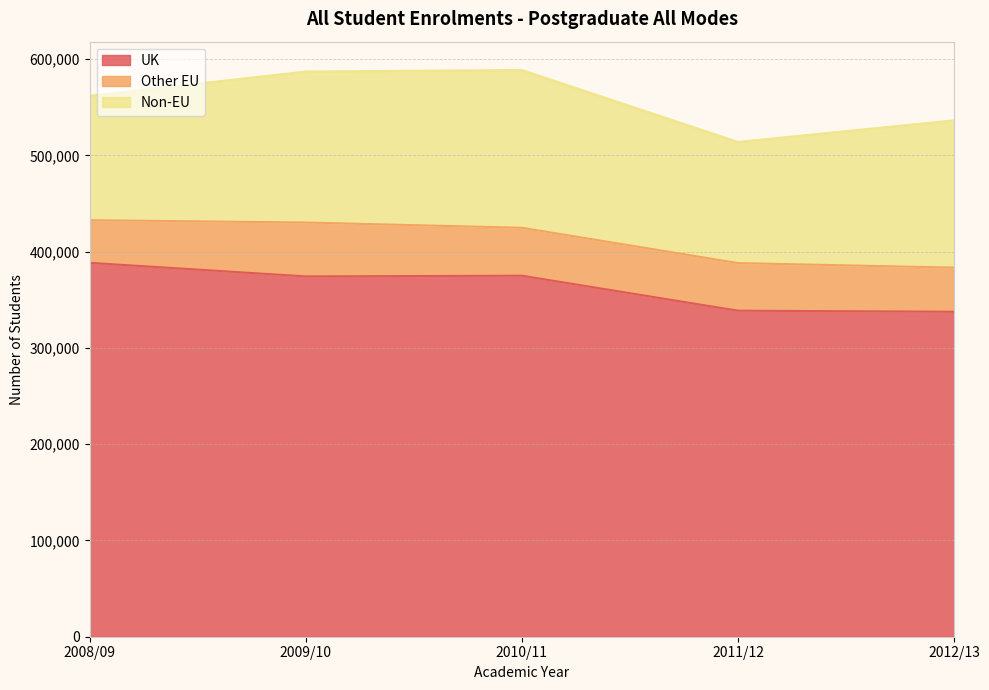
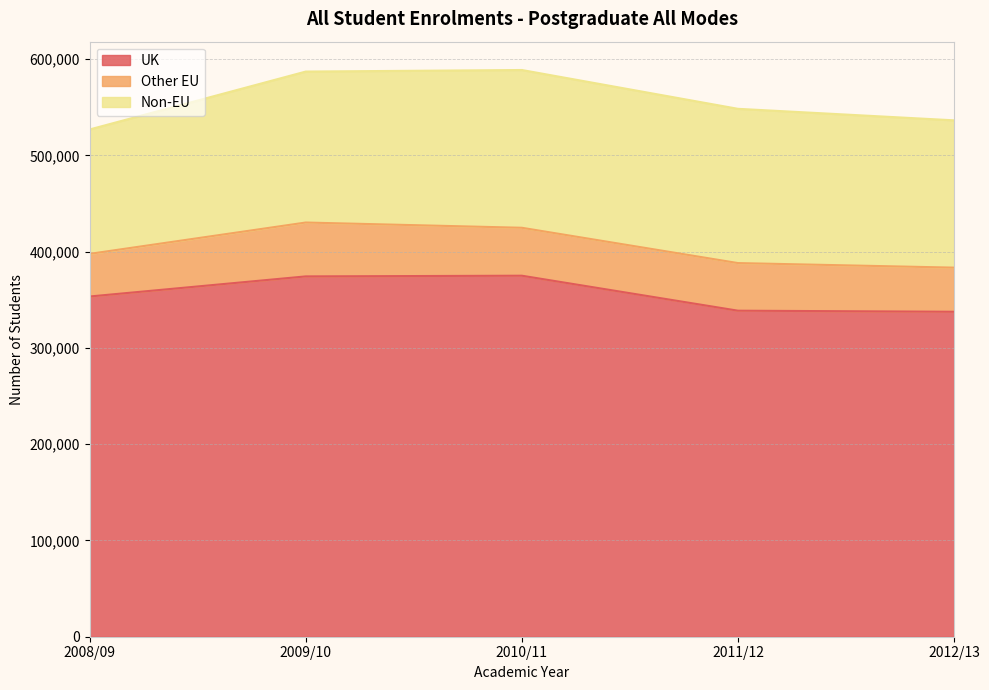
UK, 2008/09: 390,000 -> 350,000
Non-EU, 2011/12: 130,000 -> 160,000
